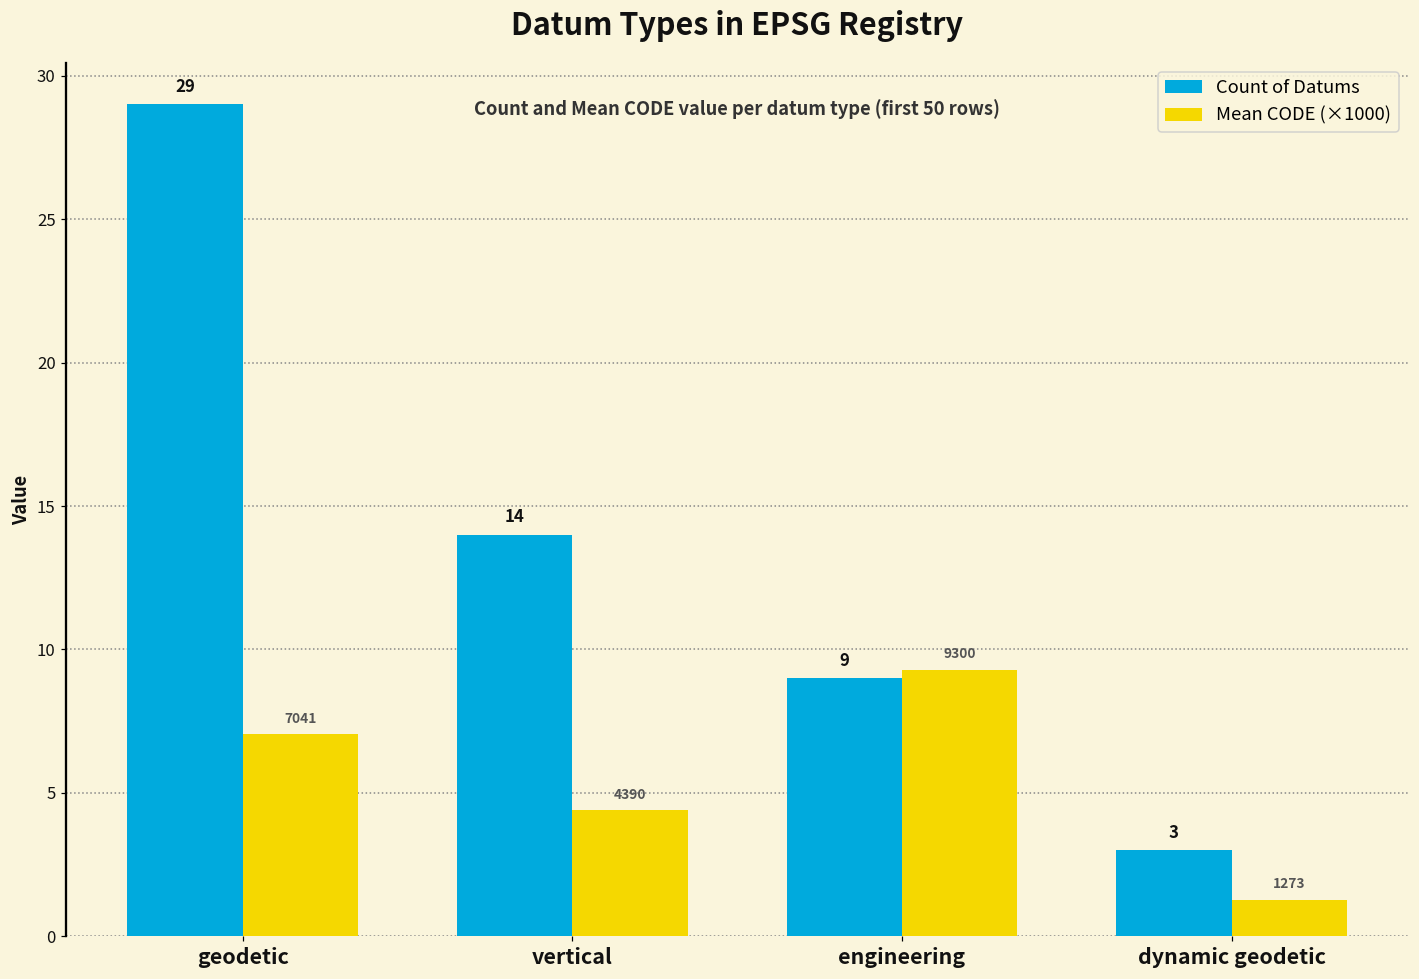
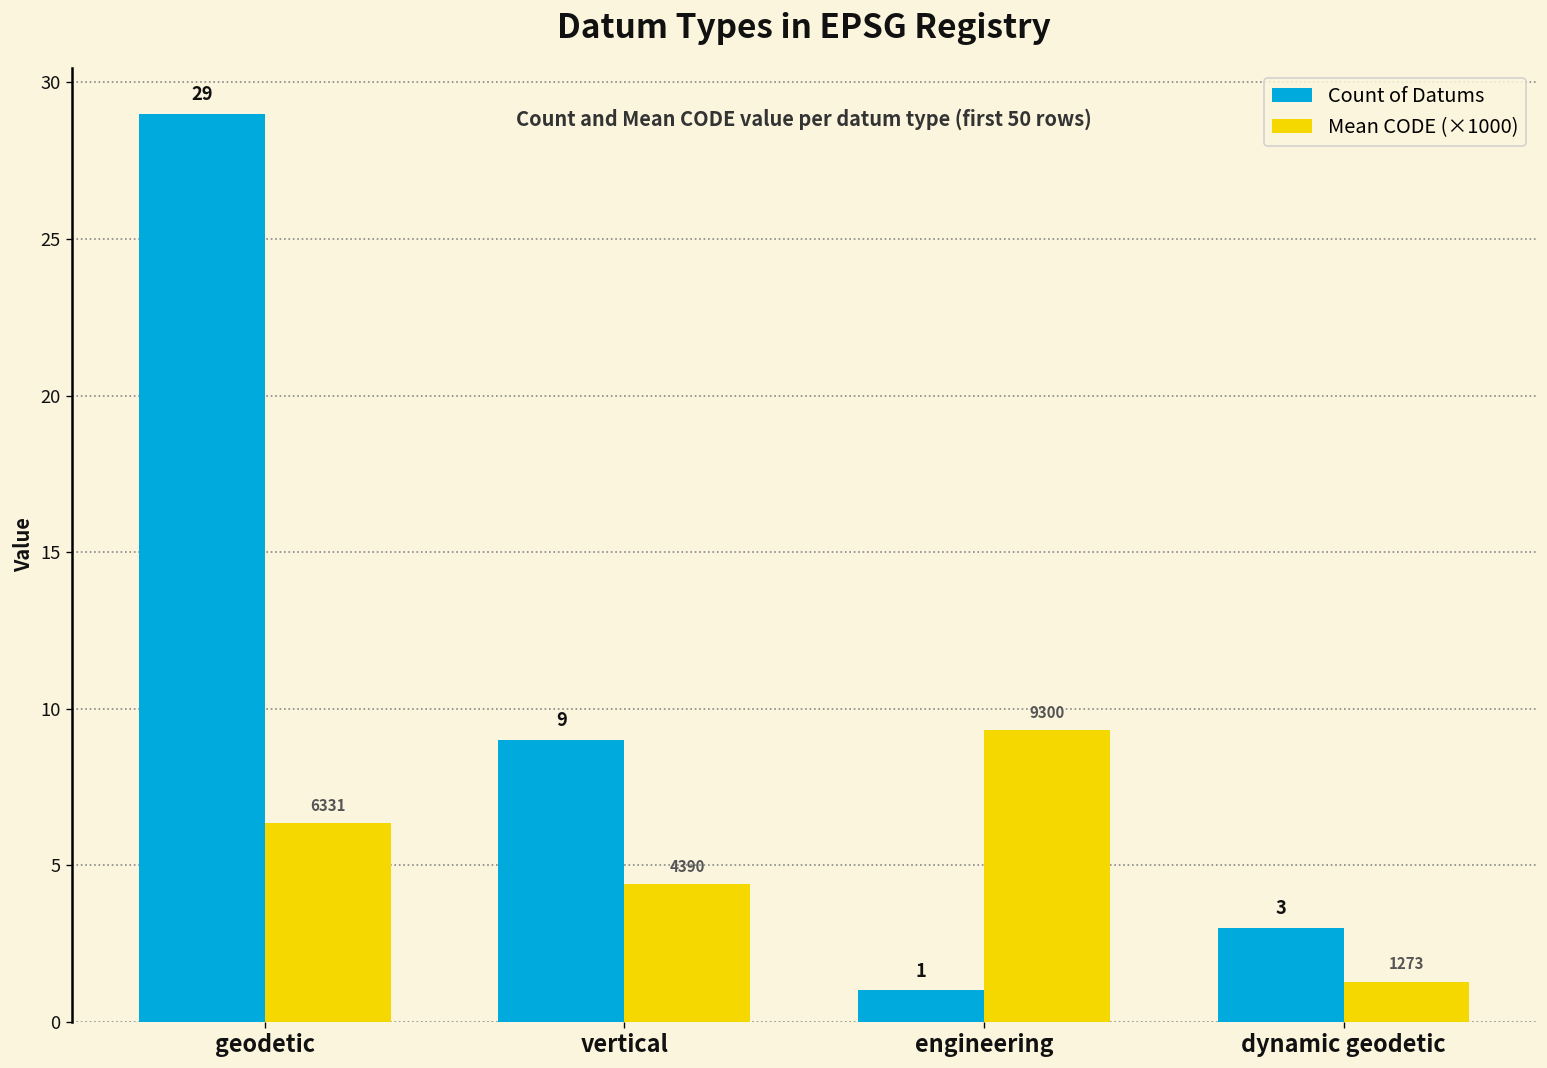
Mean CODE (×1000), geodetic: 7041 -> 6331
Count of Datums, vertical: 14 -> 9
Count of Datums, engineering: 9 -> 1
